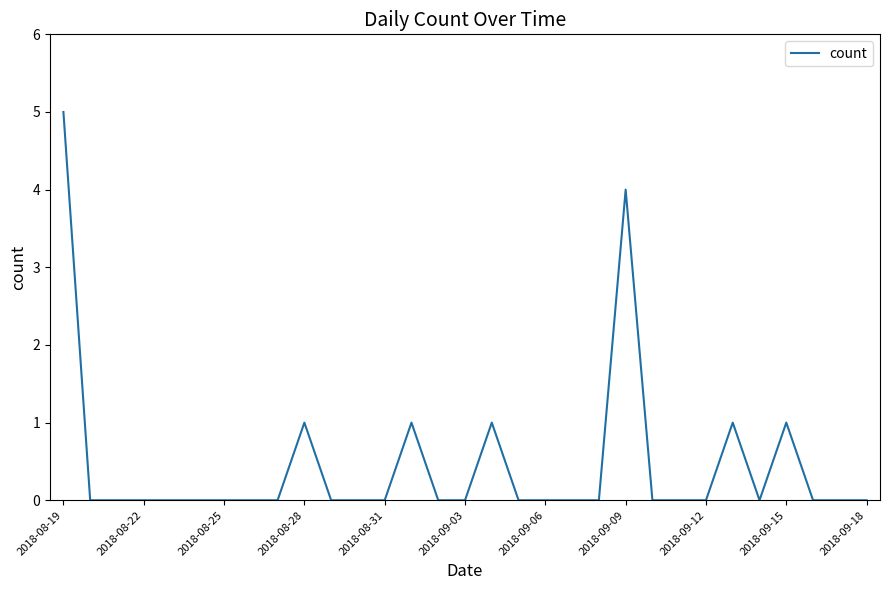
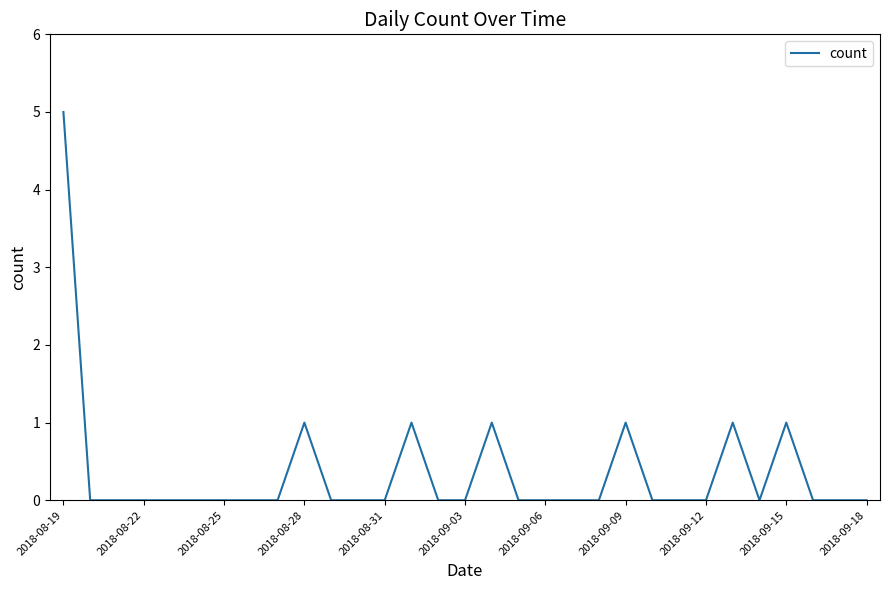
2018-09-09: 4 -> 1
